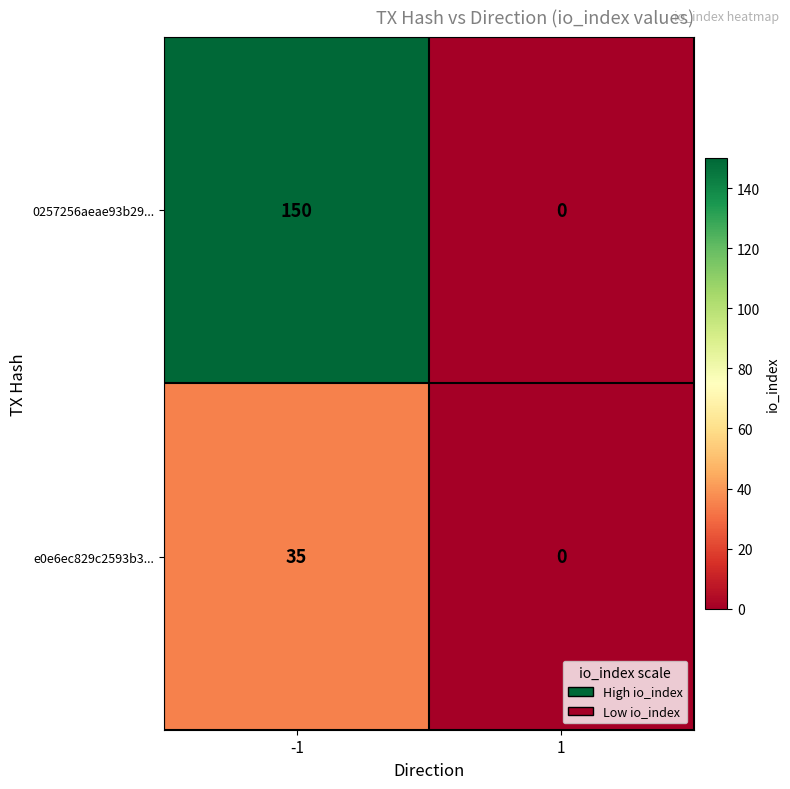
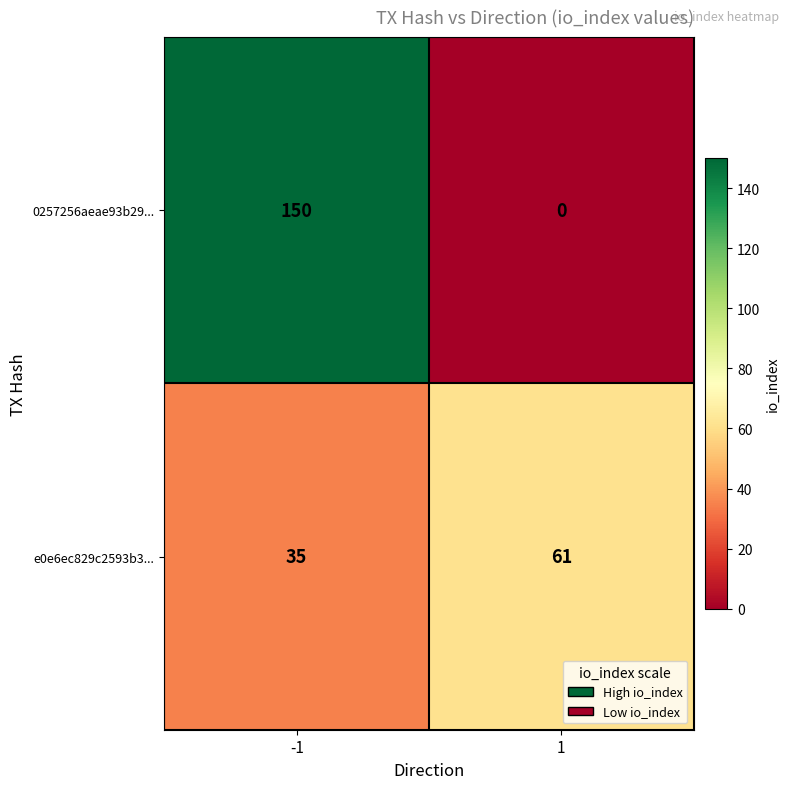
e0e6ec829c2593b3..., 1: 0 -> 61
